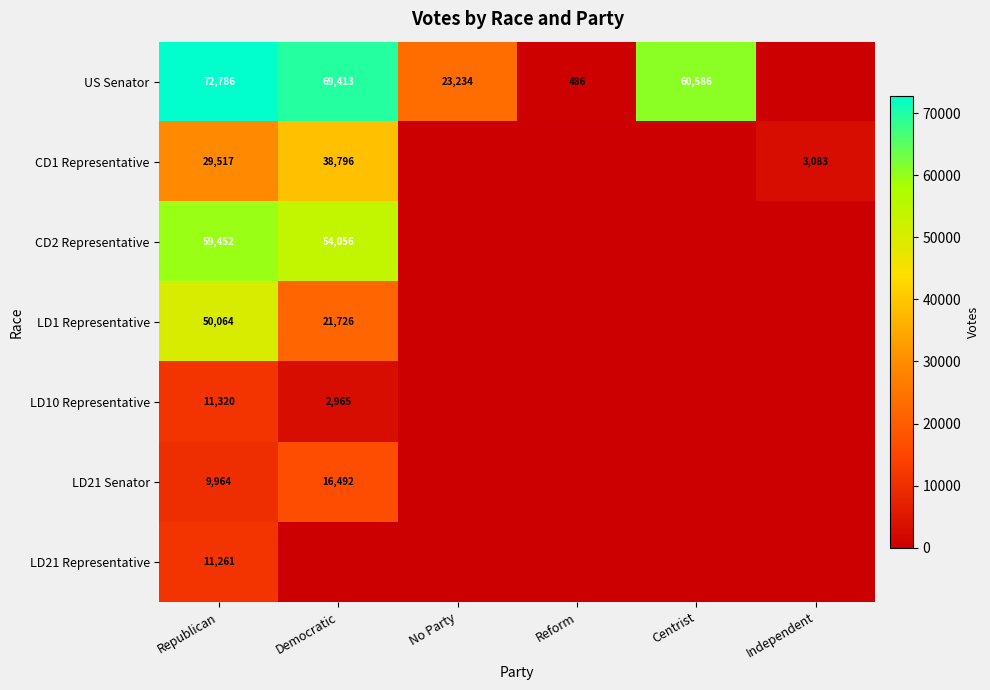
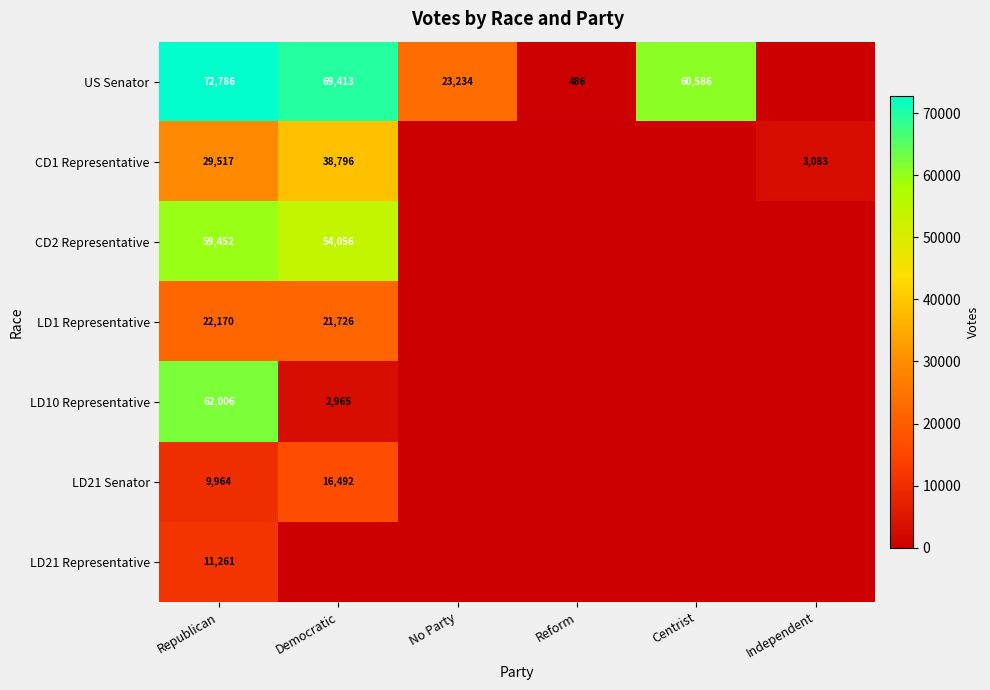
LD1 Representative, Republican: 50,064 -> 22,170
LD10 Representative, Republican: 11,320 -> 62,006
